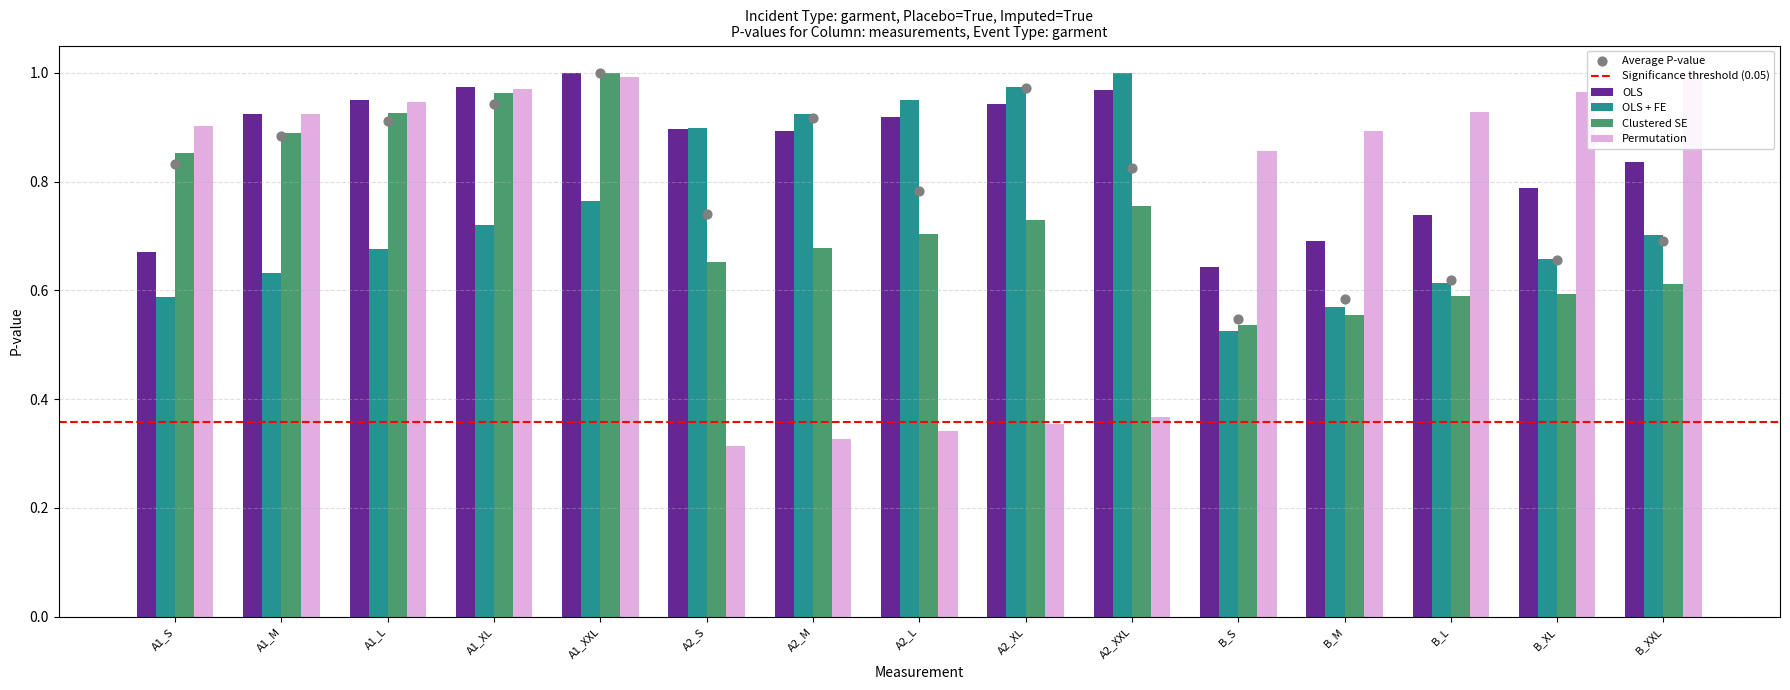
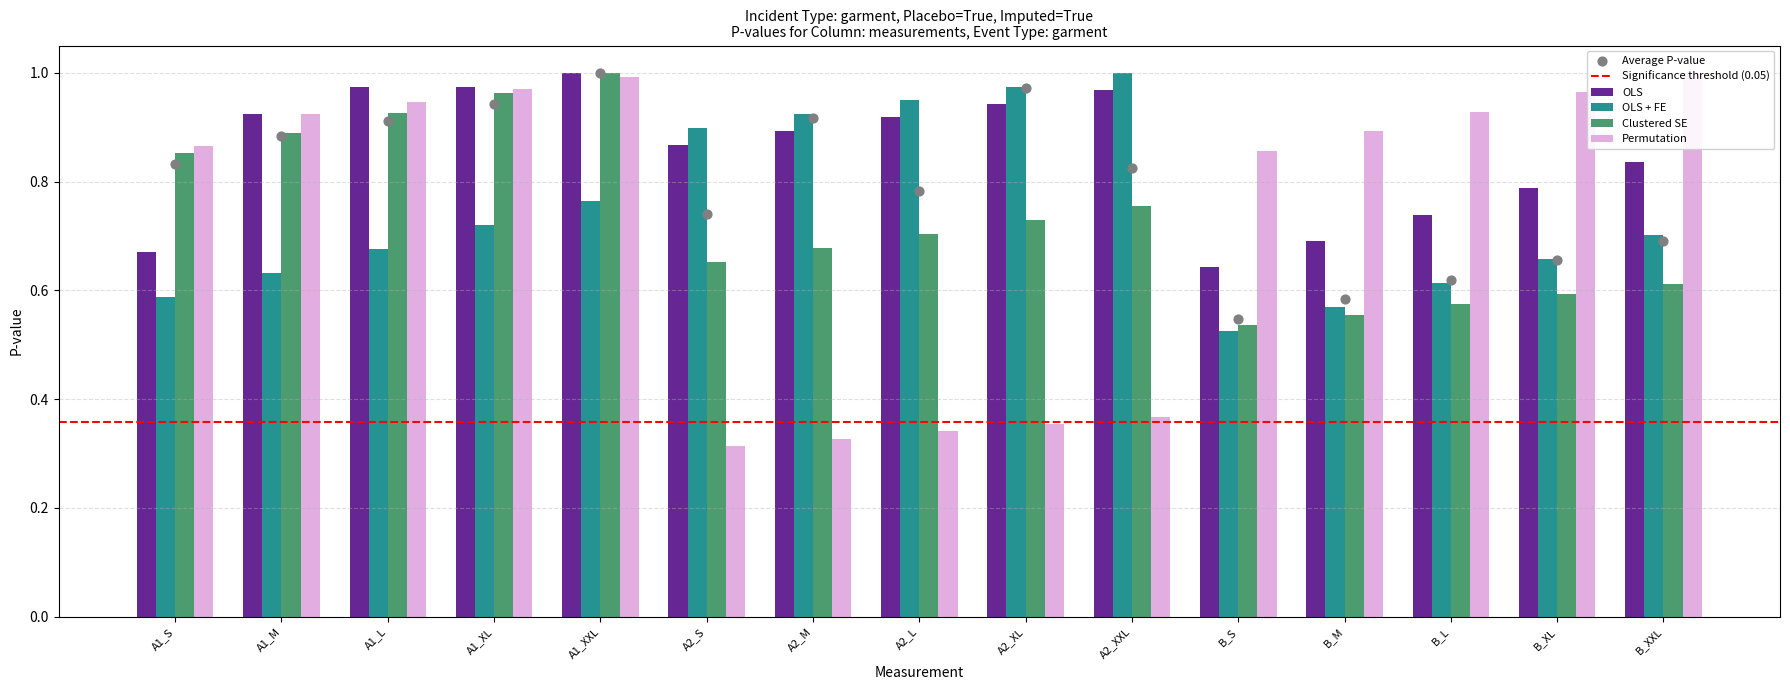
Permutation, A1_S: 0.90 -> 0.87
OLS, A1_L: 0.95 -> 0.97
OLS, A2_S: 0.90 -> 0.87
Clustered SE, B_L: 0.59 -> 0.57
